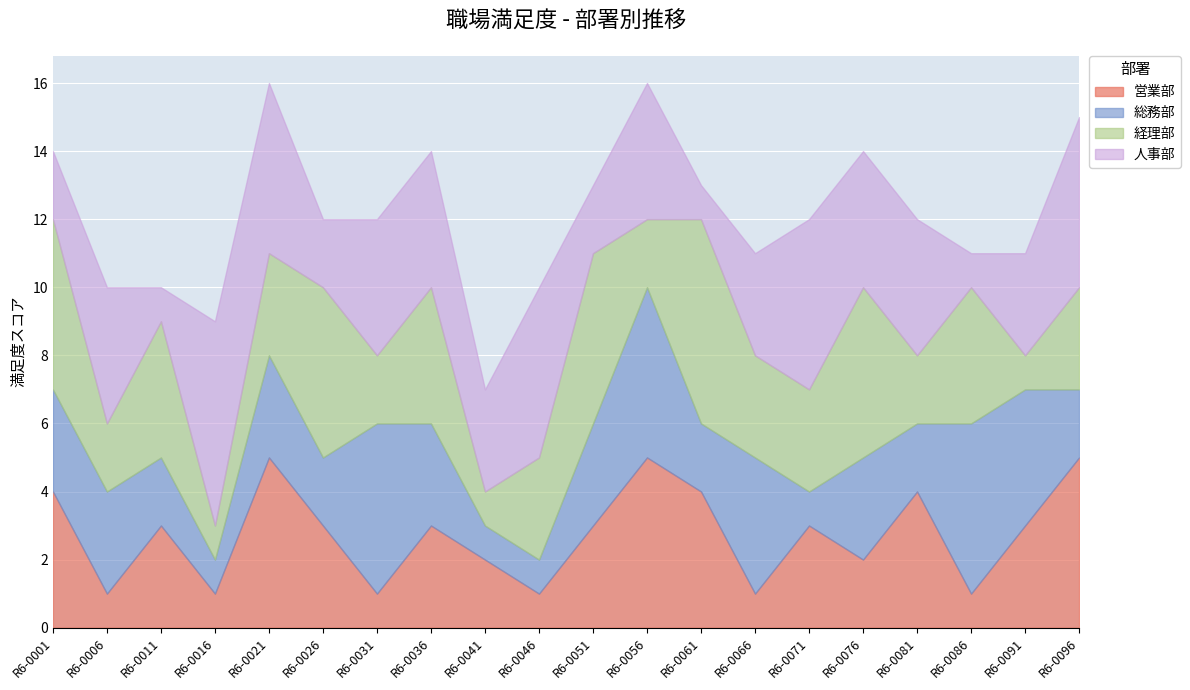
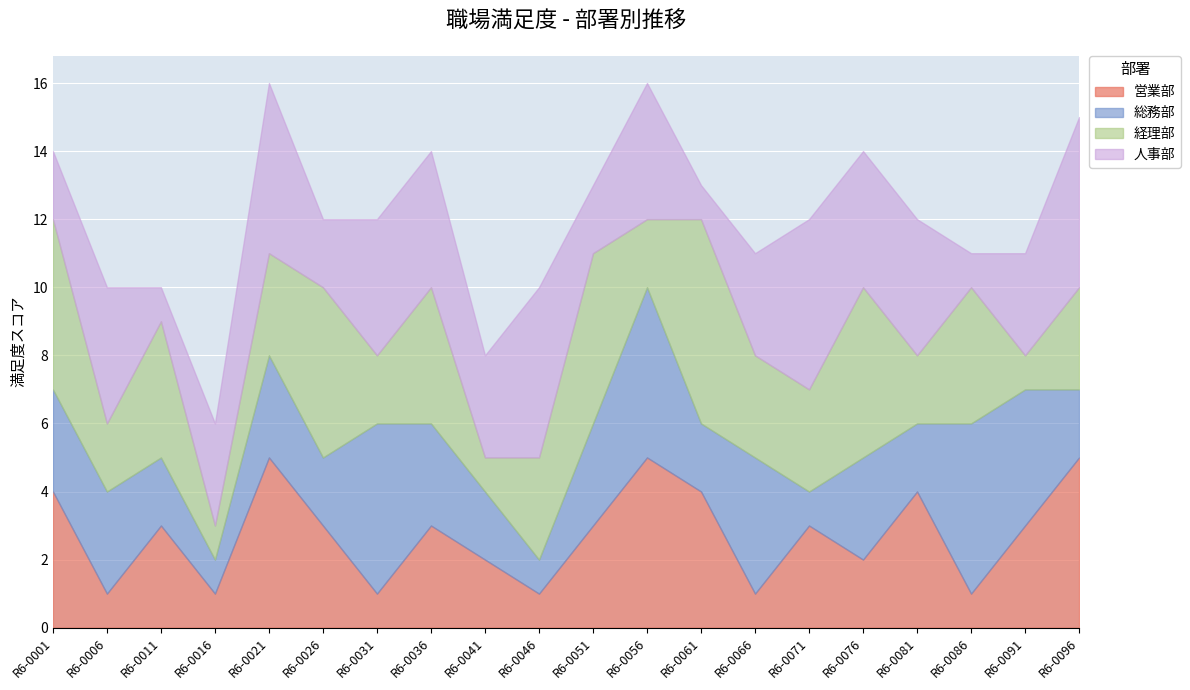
人事部, R6-0016: 6 -> 3
総務部, R6-0041: 1 -> 2
